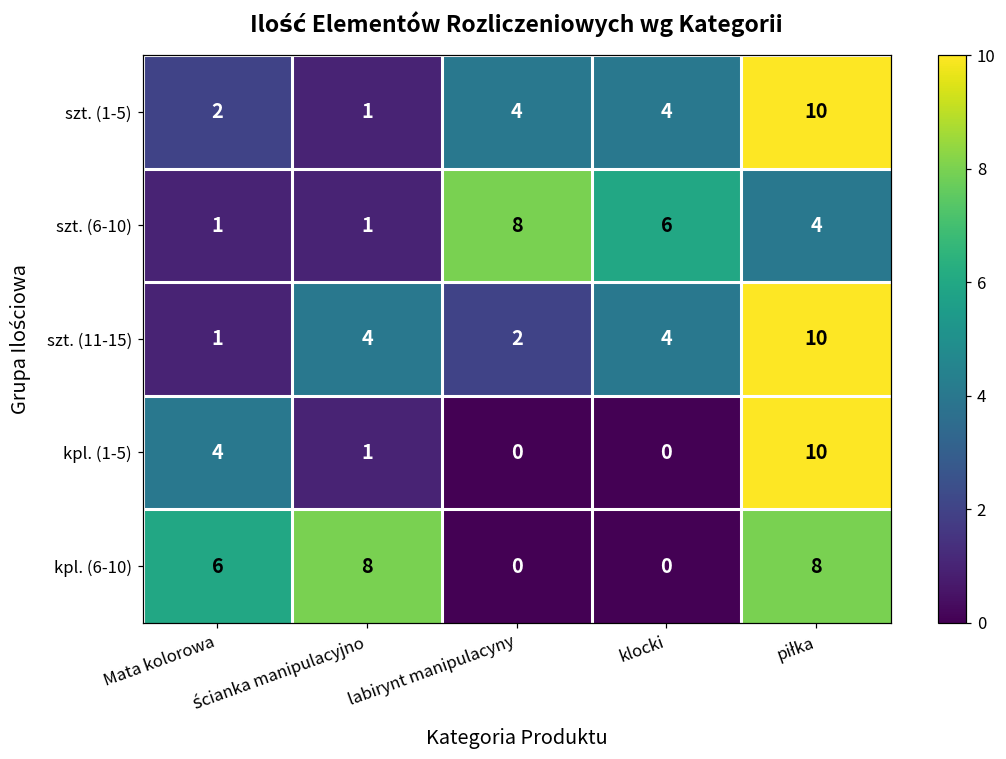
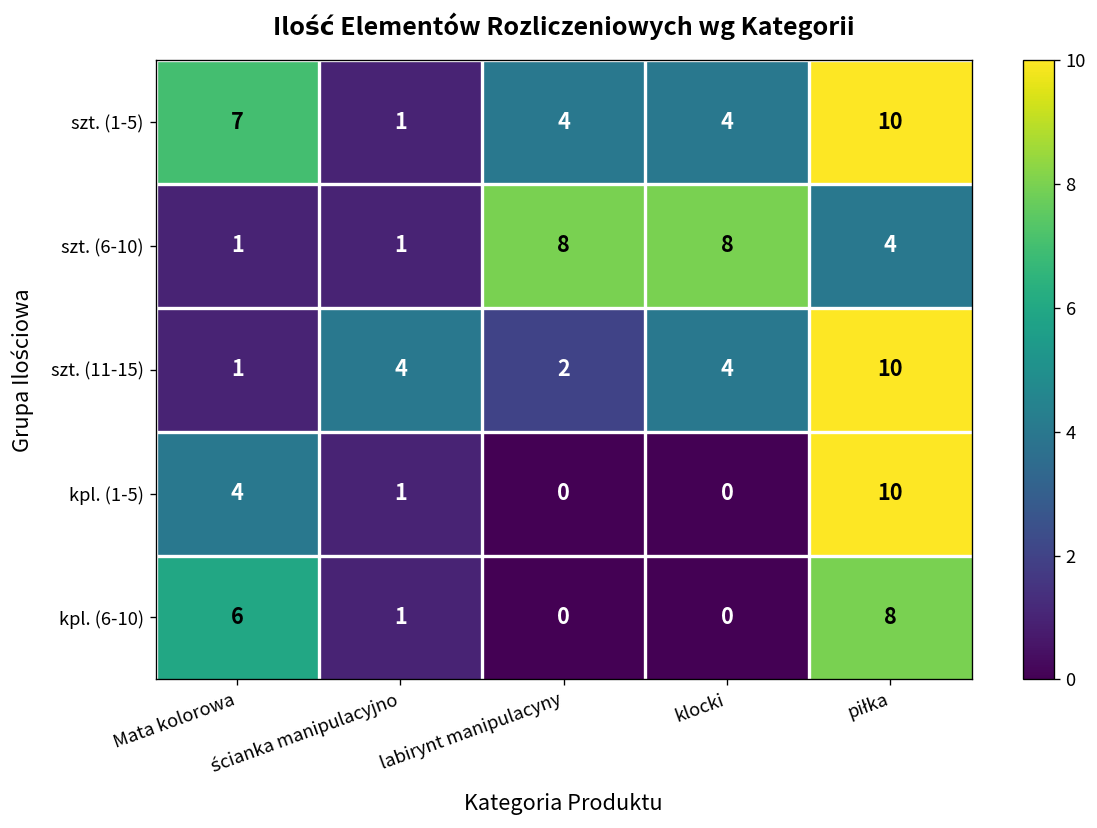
szt. (1-5), Mata kolorowa: 2 -> 7
szt. (6-10), klocki: 6 -> 8
kpl. (6-10), ścianka manipulacyjno: 8 -> 1
